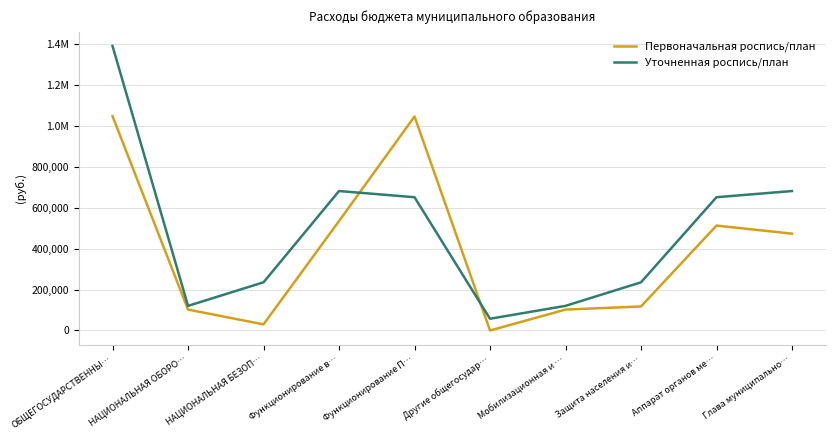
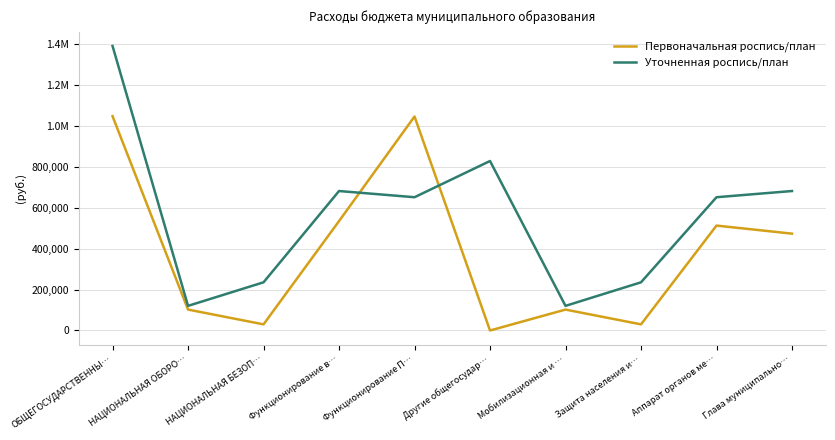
Уточненная роспись/план, Другие общегосудар…: 60,000 -> 830,000
Первоначальная роспись/план, Защита населения и…: 120,000 -> 30,000
